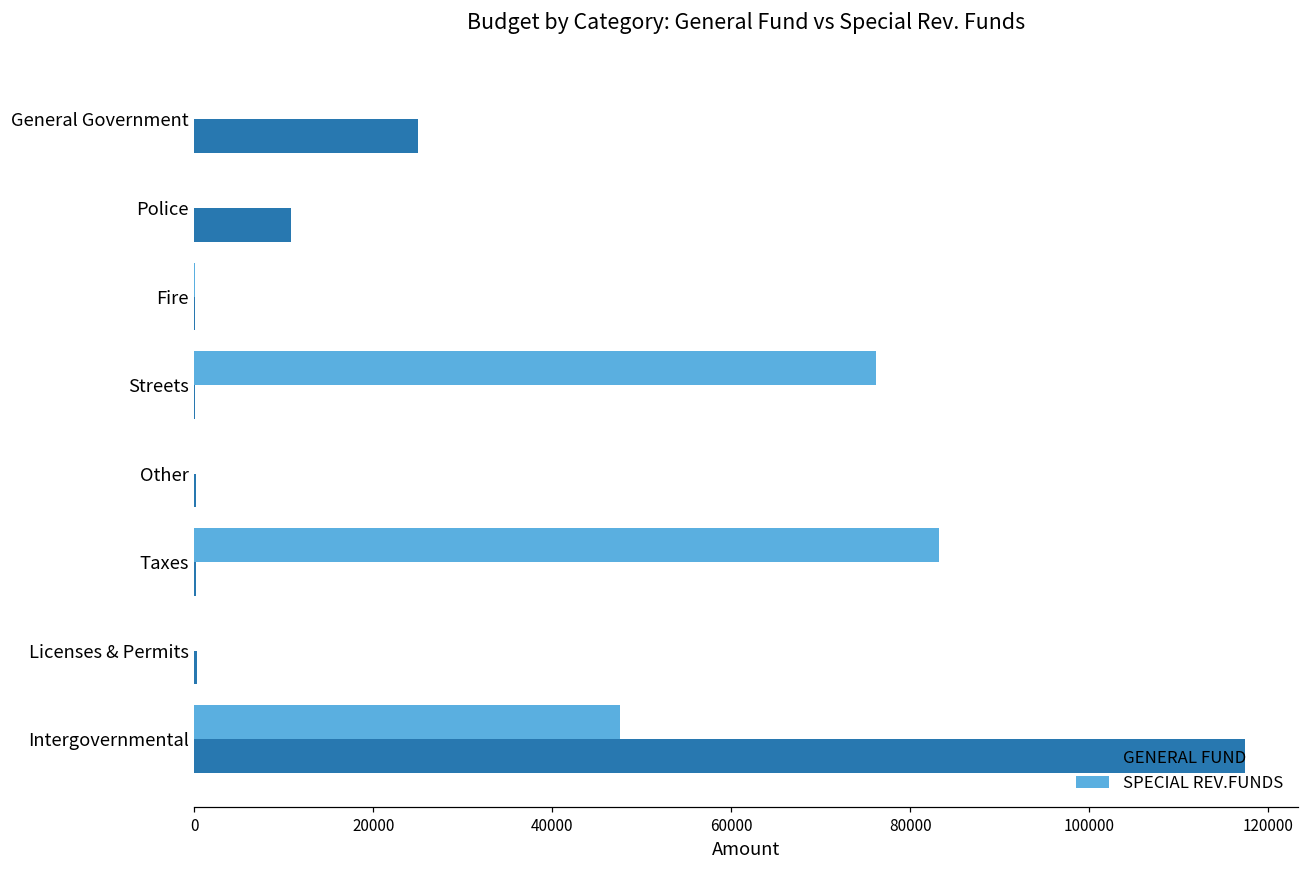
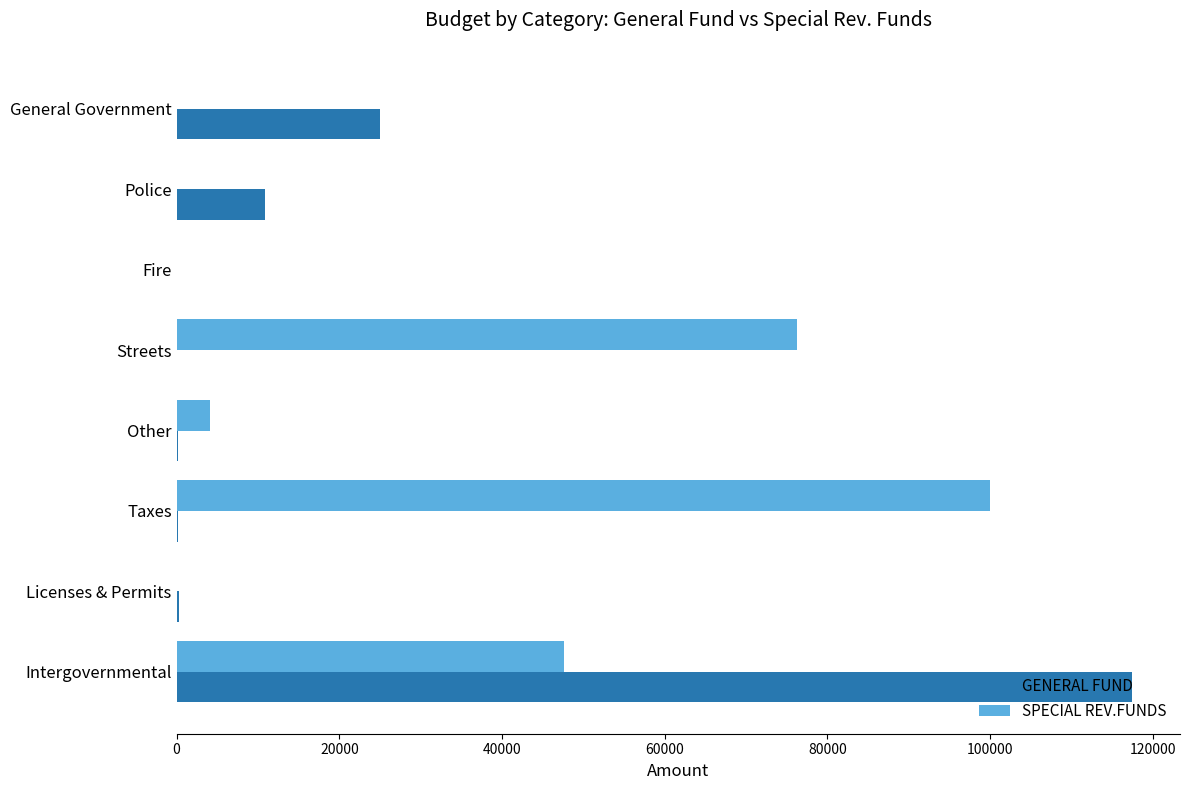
SPECIAL REV.FUNDS, Other: 0 -> 4000
SPECIAL REV.FUNDS, Taxes: 83000 -> 100000
